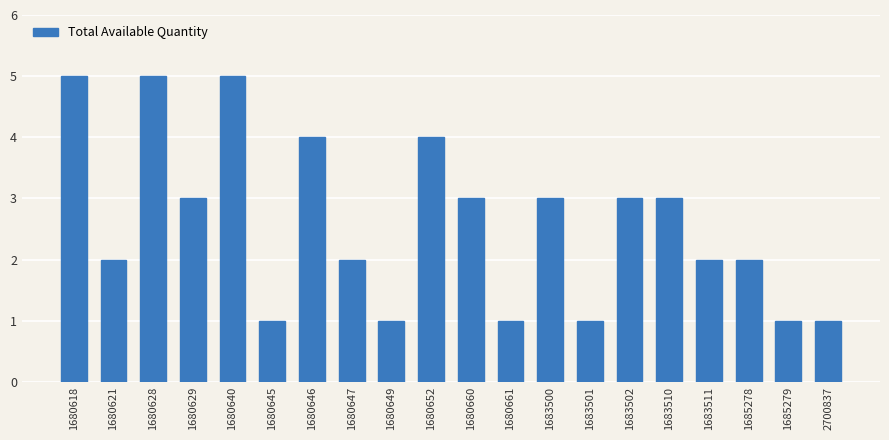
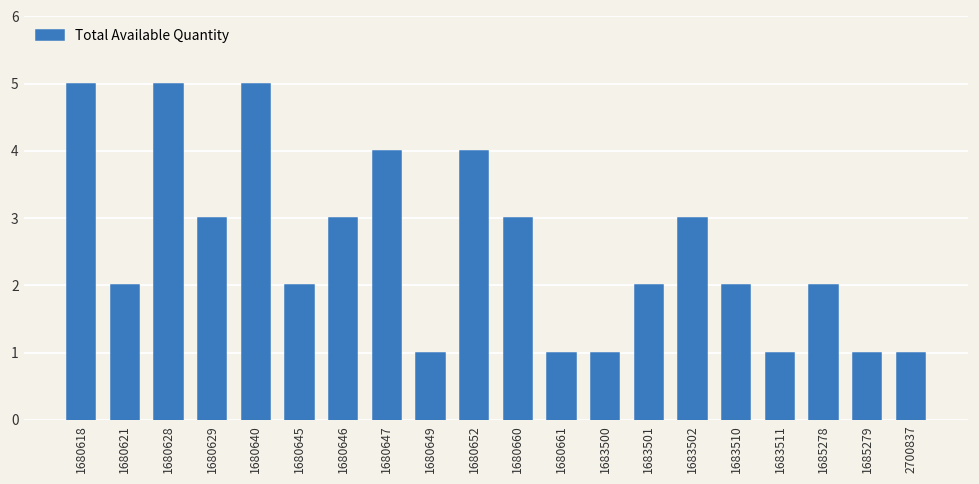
1680645: 1 -> 2
1680646: 4 -> 3
1680647: 2 -> 4
1683500: 3 -> 1
1683501: 1 -> 2
1683510: 3 -> 2
1683511: 2 -> 1
